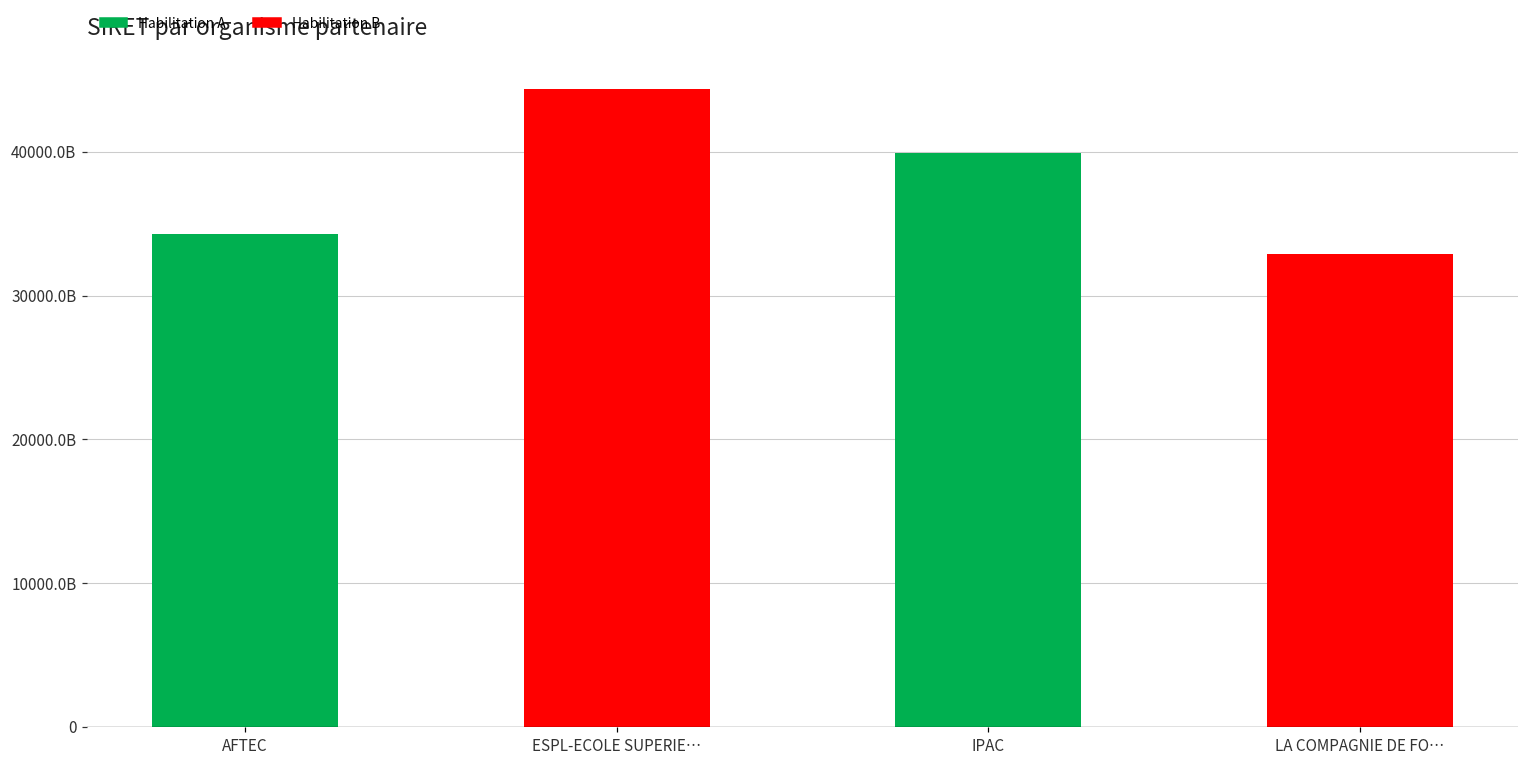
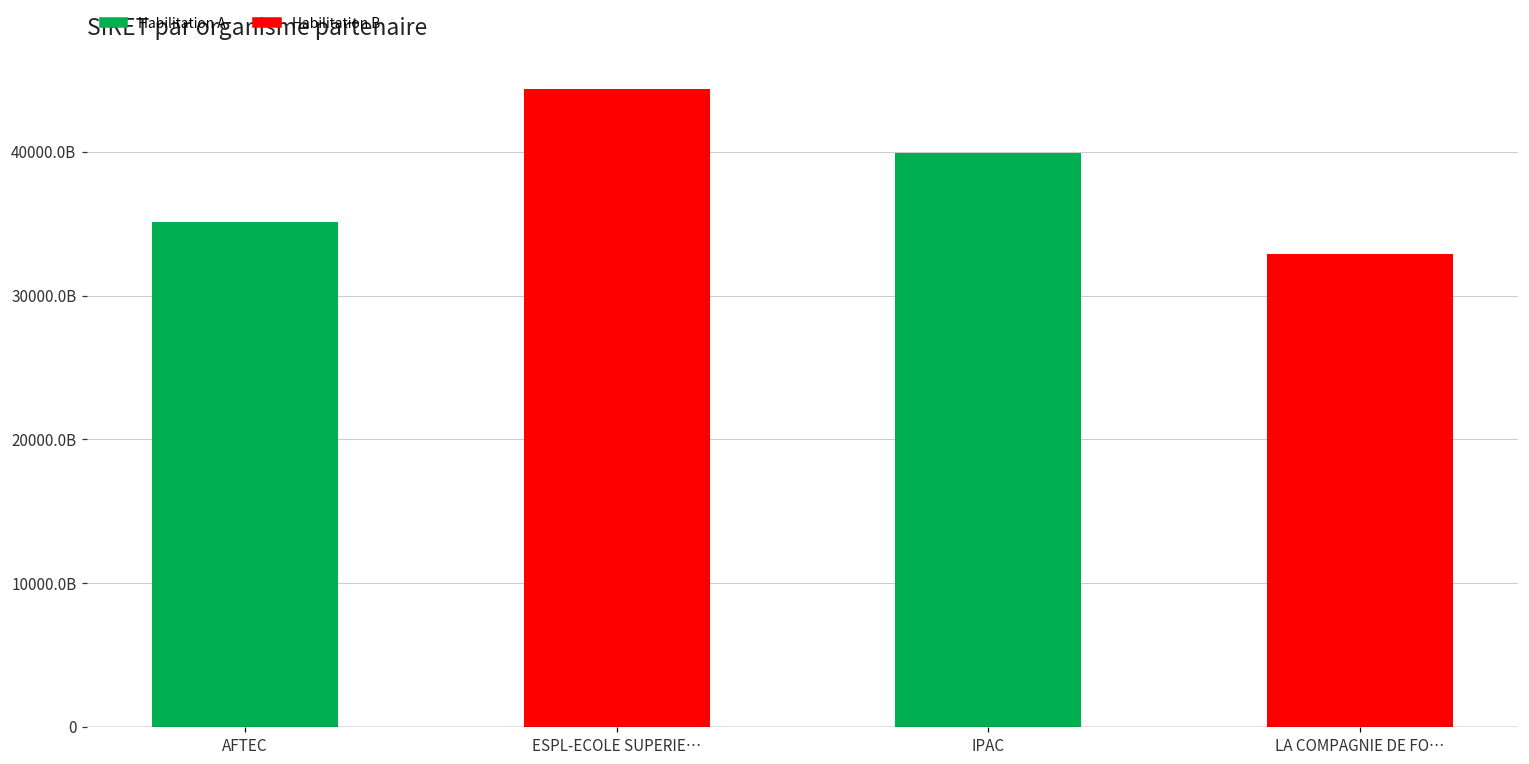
AFTEC: 34300000000000 -> 35100000000000
